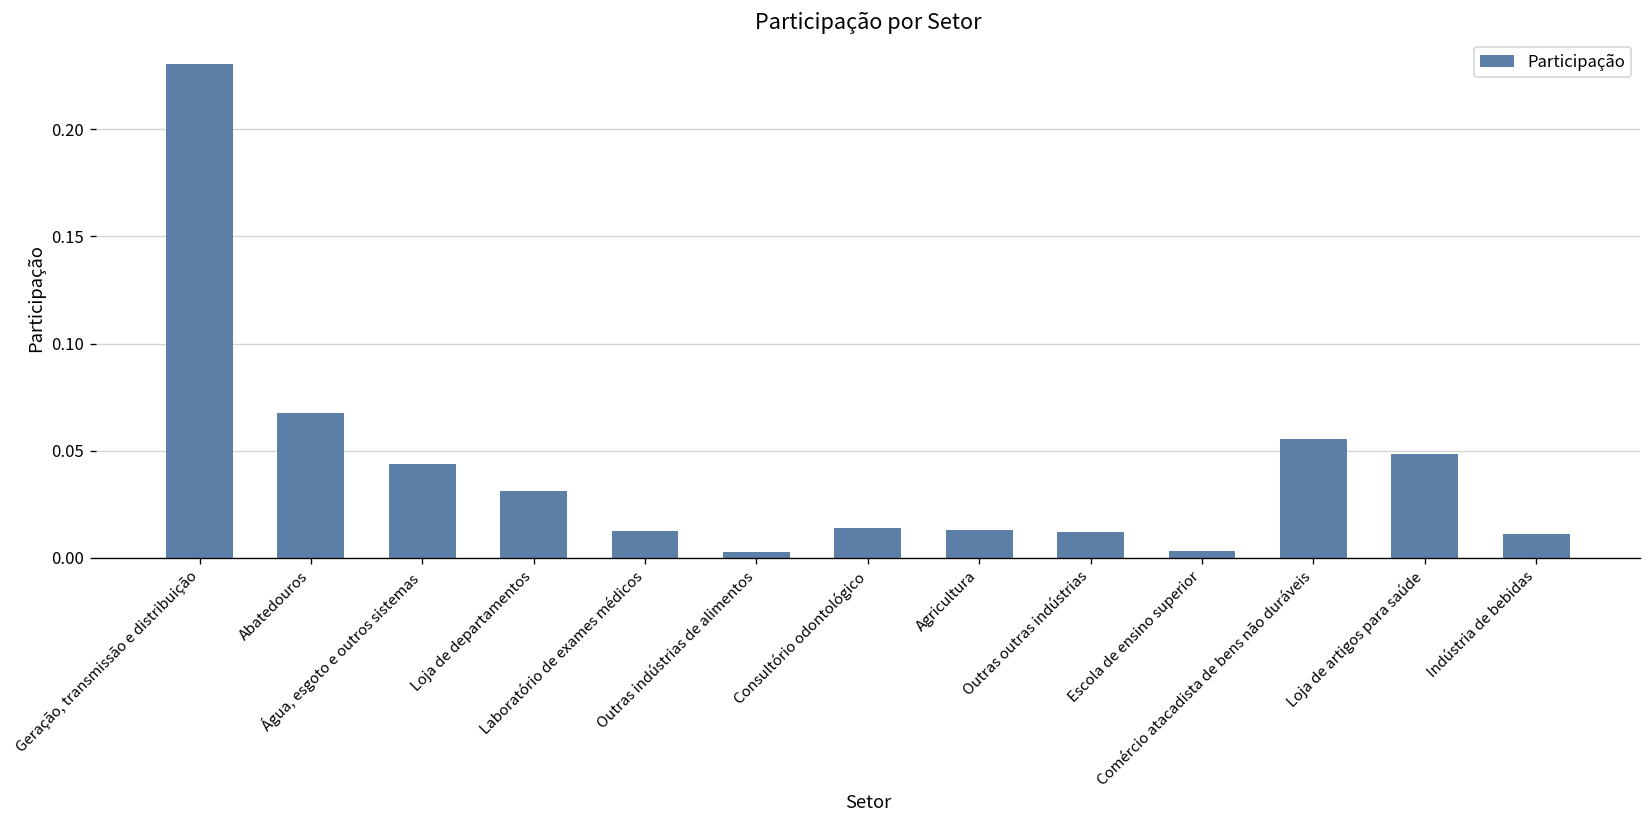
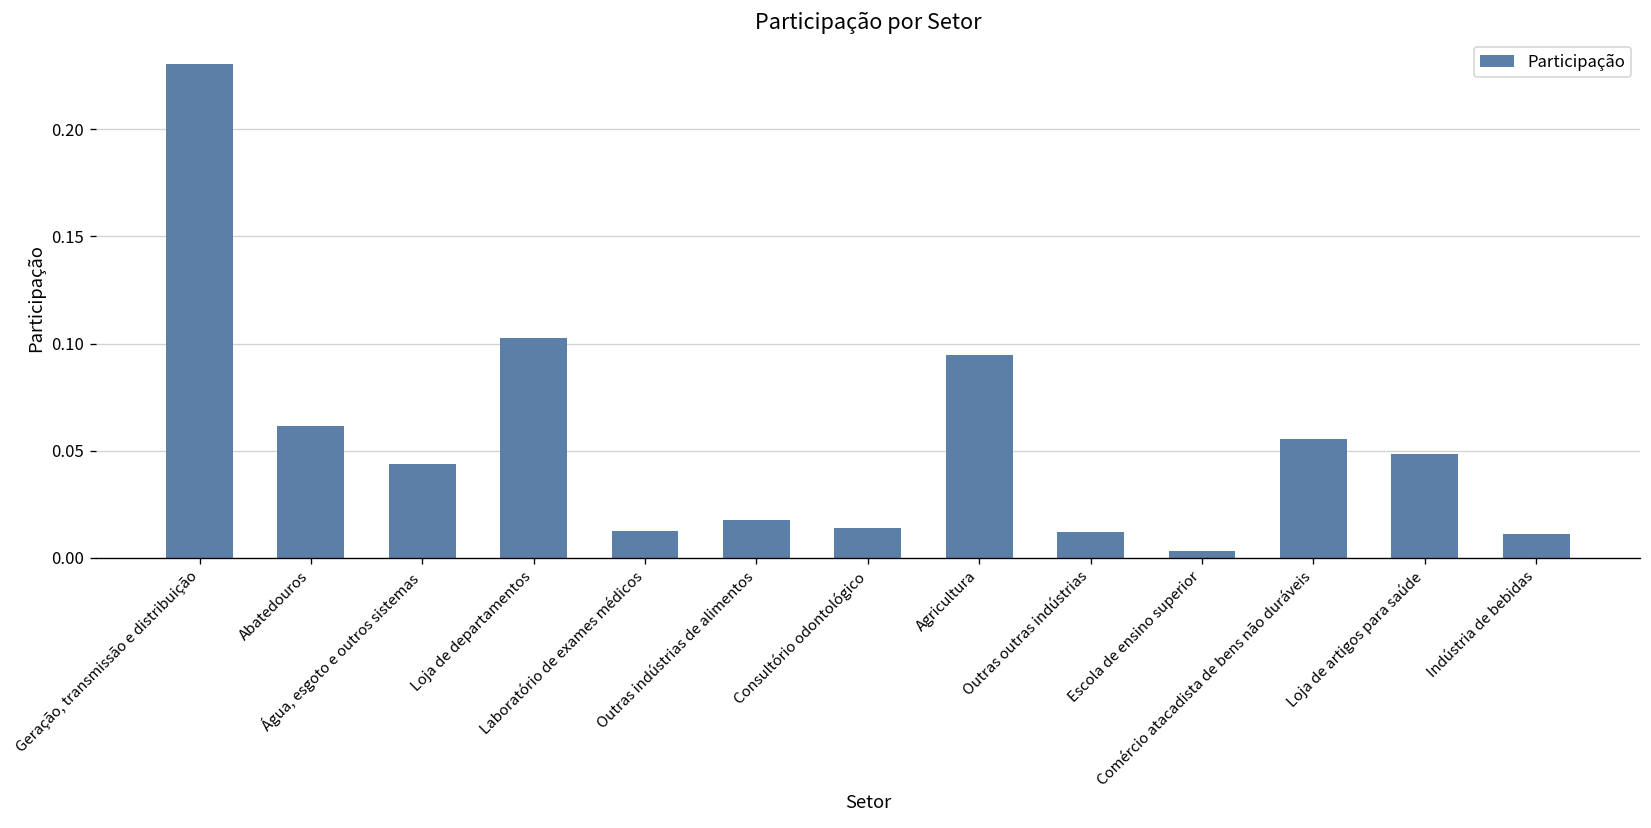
Abatedouros: 0.068 -> 0.062
Loja de departamentos: 0.031 -> 0.102
Outras indústrias de alimentos: 0.003 -> 0.018
Agricultura: 0.013 -> 0.095
